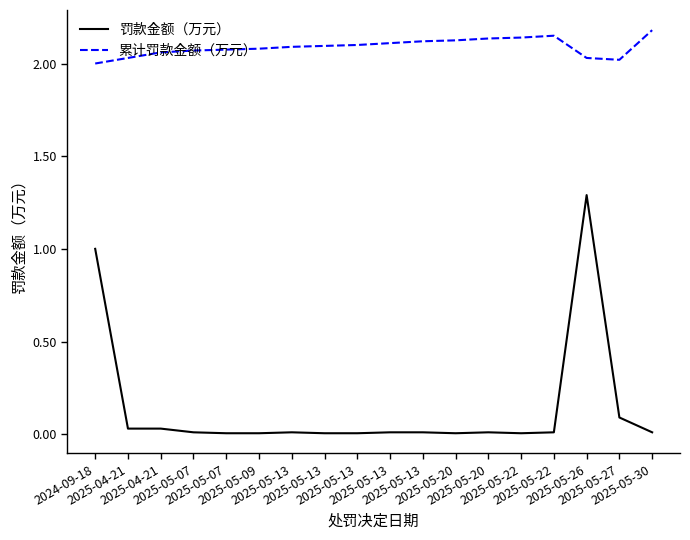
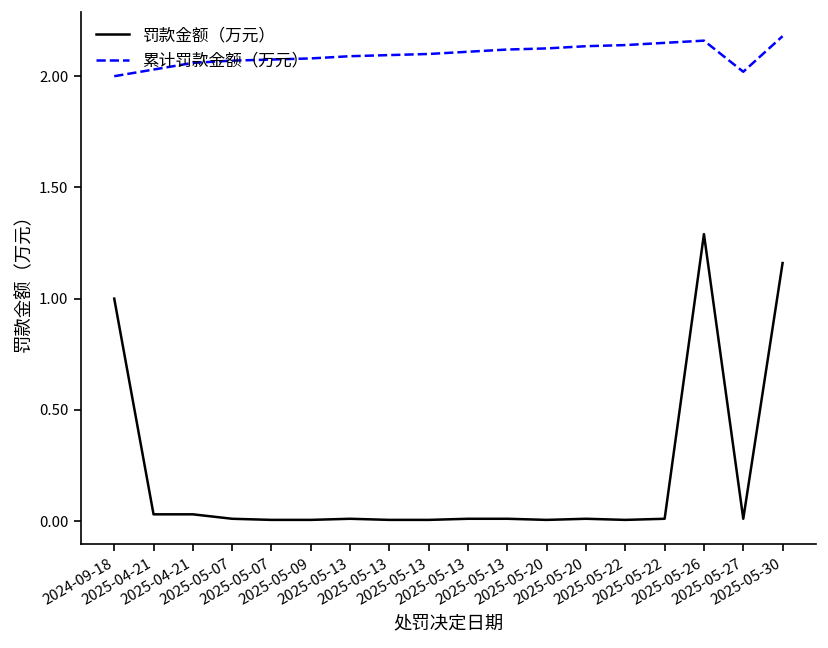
累计罚款金额（万元）, 2025-05-26: 2.03 -> 2.16
罚款金额（万元）, 2025-05-27: 0.09 -> 0.01
罚款金额（万元）, 2025-05-30: 0.01 -> 1.16
